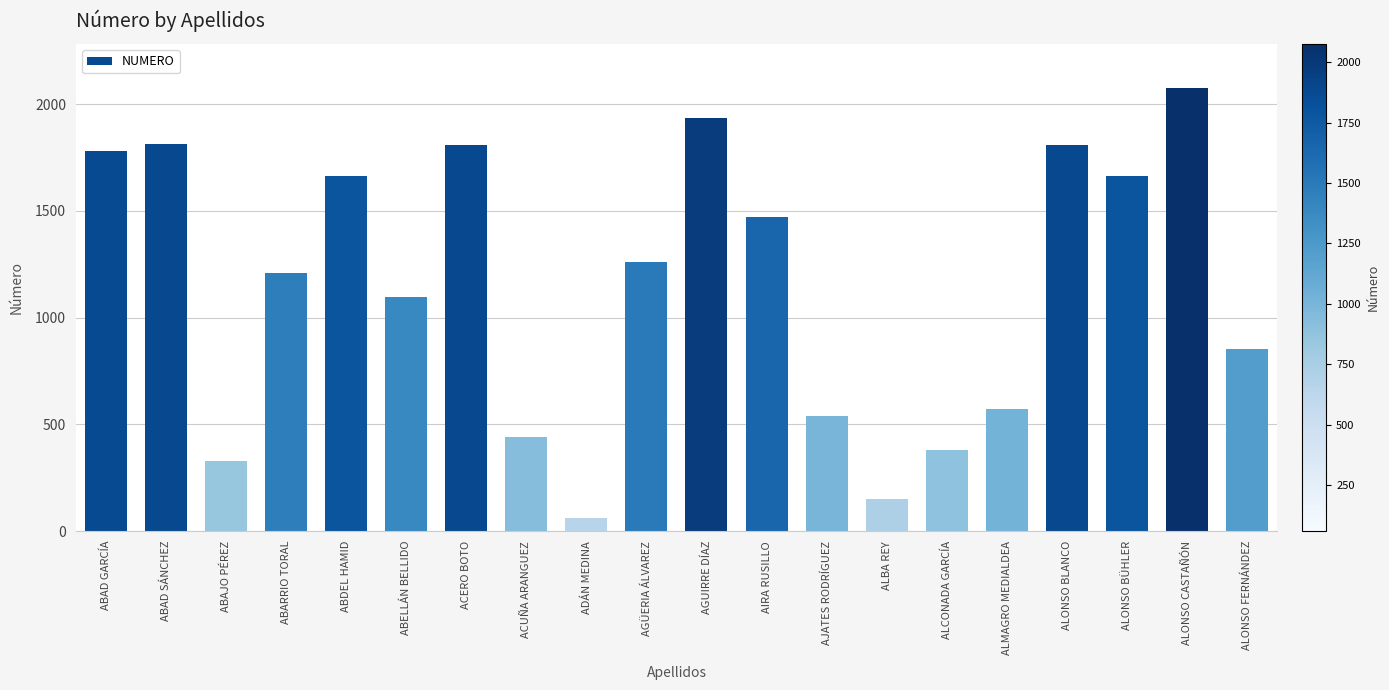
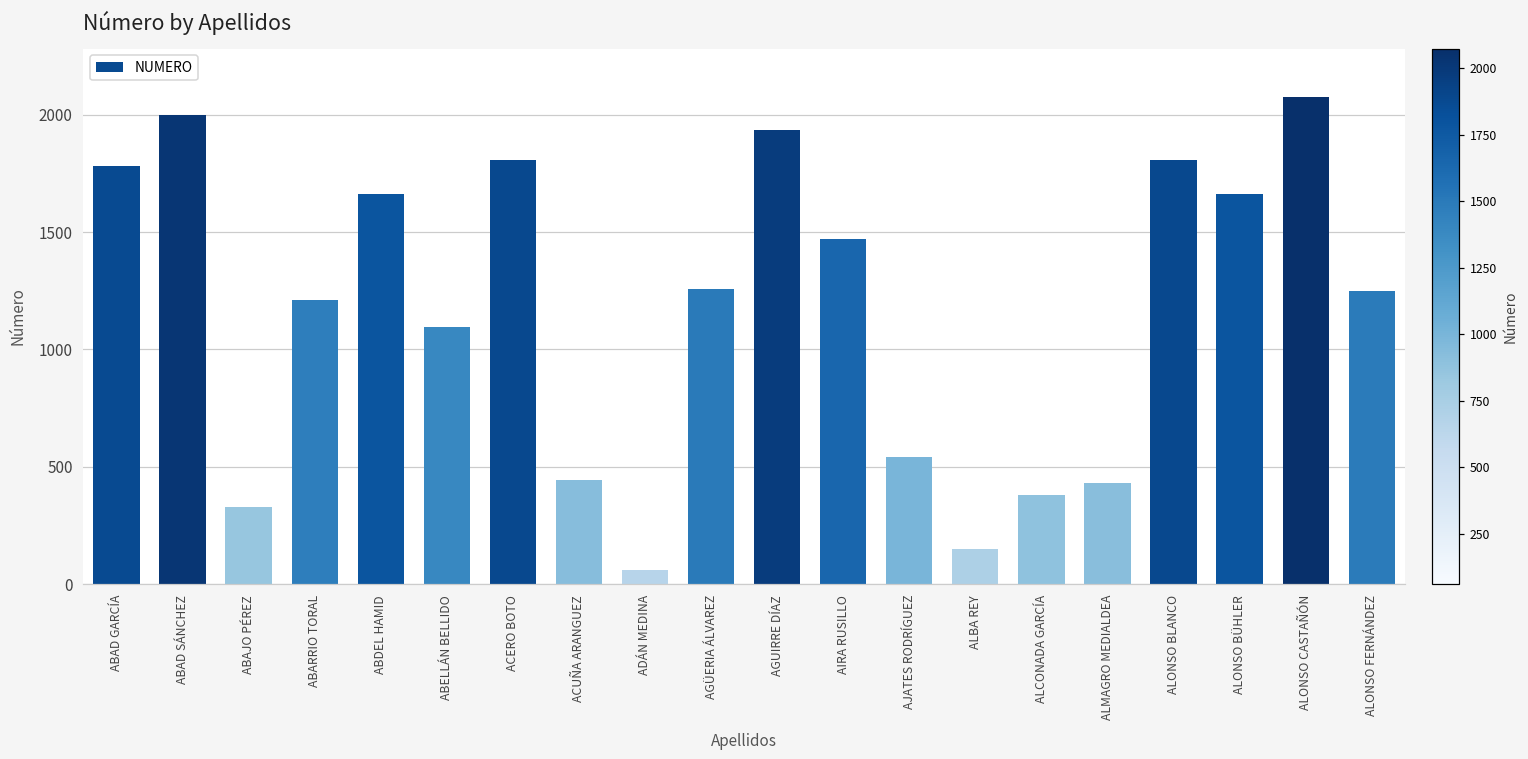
ABAD SÁNCHEZ: 1820 -> 2000
ALMAGRO MEDIALDEA: 570 -> 430
ALONSO FERNÁNDEZ: 850 -> 1250
